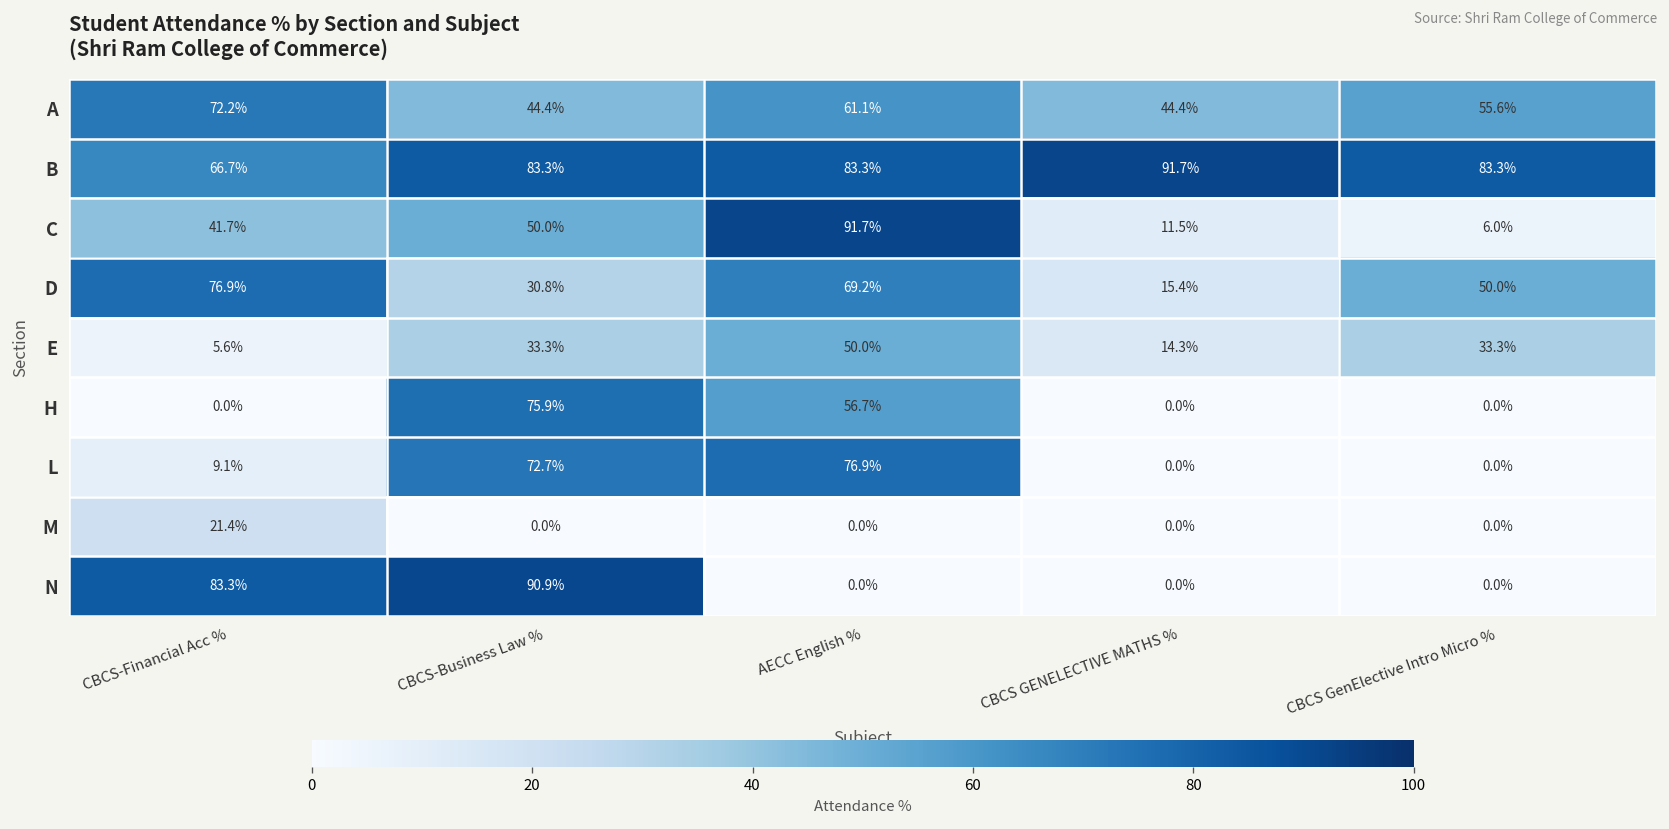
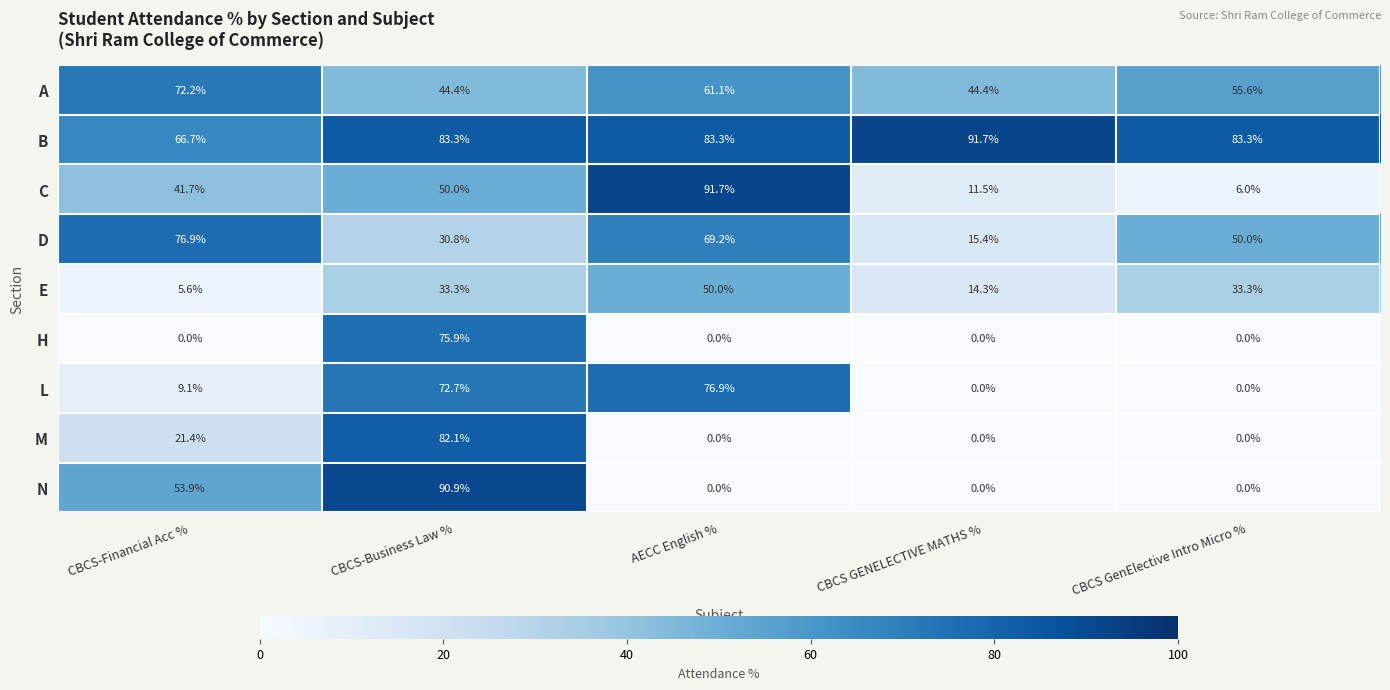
H, AECC English %: 56.7% -> 0.0%
M, CBCS-Business Law %: 0.0% -> 82.1%
N, CBCS-Financial Acc %: 83.3% -> 53.9%
